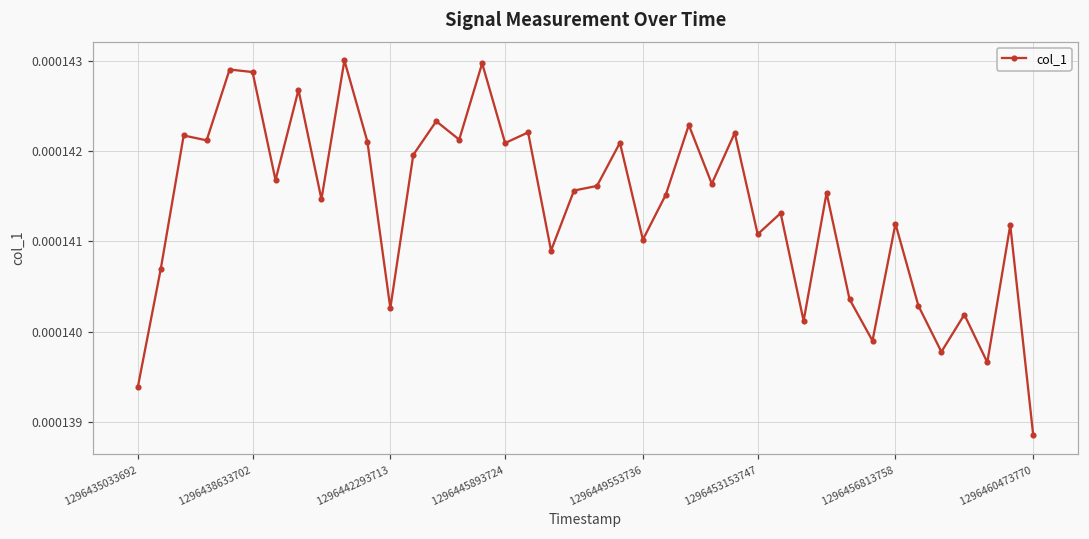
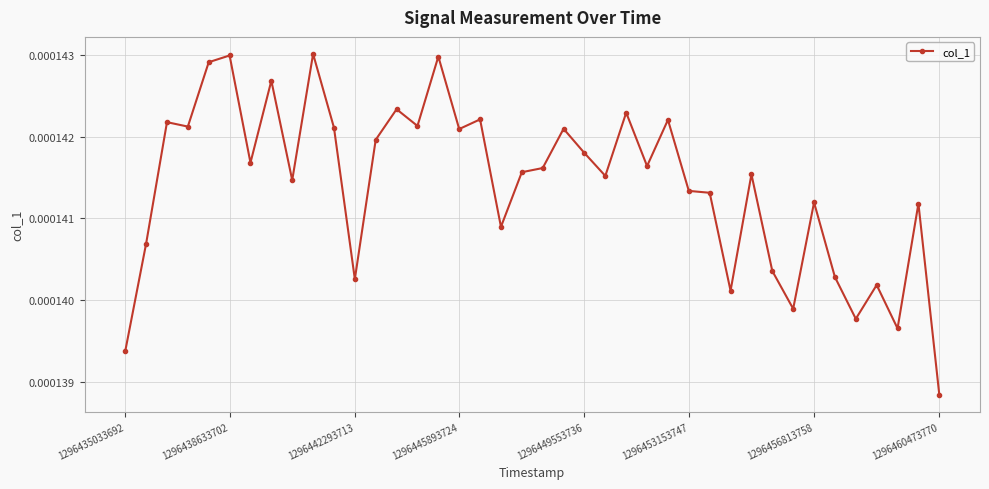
1296438633702: 0.0001429 -> 0.0001430
1296449553736: 0.0001410 -> 0.0001418
1296453153747: 0.0001411 -> 0.0001413
